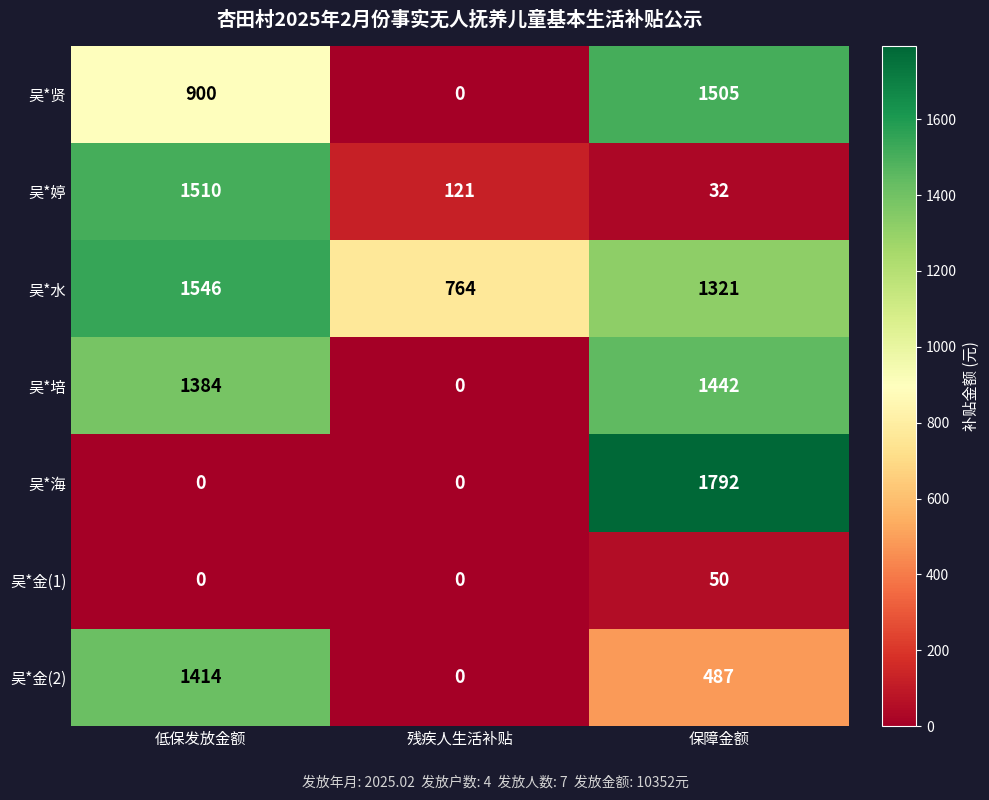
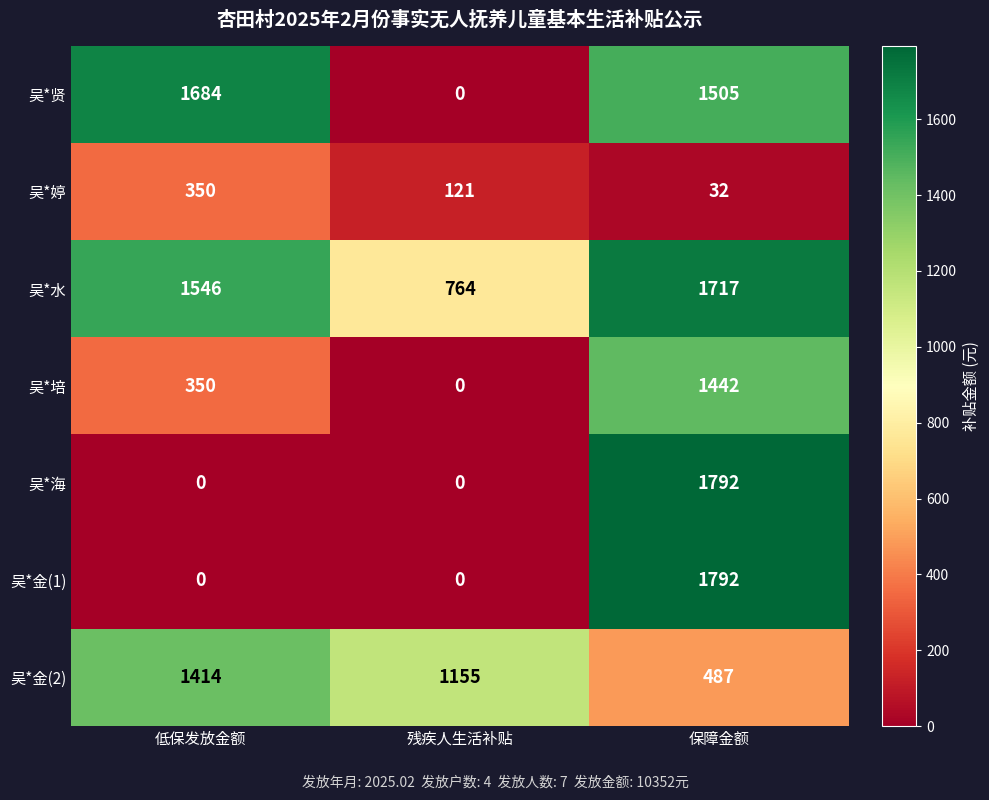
吴*贤, 低保发放金额: 900 -> 1684
吴*婷, 低保发放金额: 1510 -> 350
吴*水, 保障金额: 1321 -> 1717
吴*培, 低保发放金额: 1384 -> 350
吴*金(1), 保障金额: 50 -> 1792
吴*金(2), 残疾人生活补贴: 0 -> 1155
